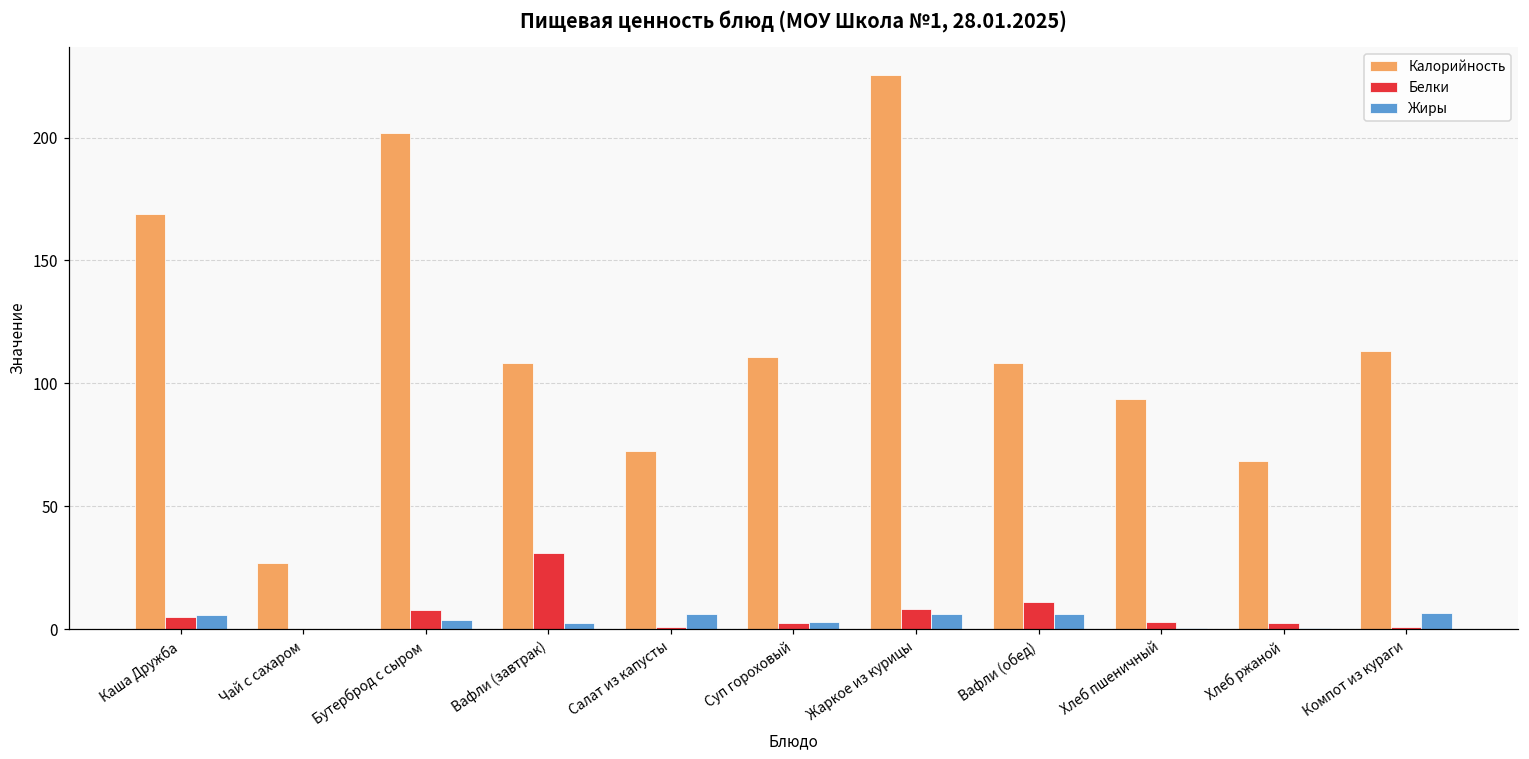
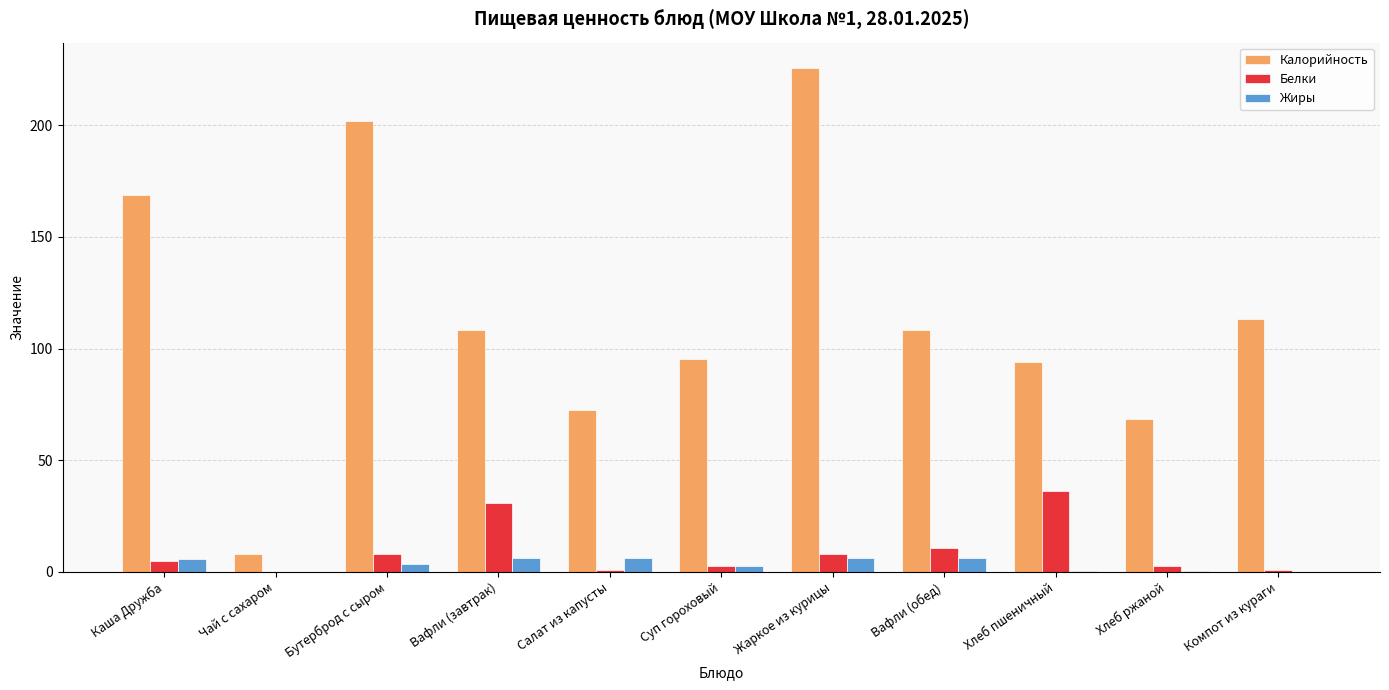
Калорийность, Чай с сахаром: 27 -> 8
Жиры, Вафли (завтрак): 3 -> 6
Калорийность, Суп гороховый: 111 -> 95
Белки, Хлеб пшеничный: 3 -> 36
Жиры, Компот из кураги: 7 -> 0
